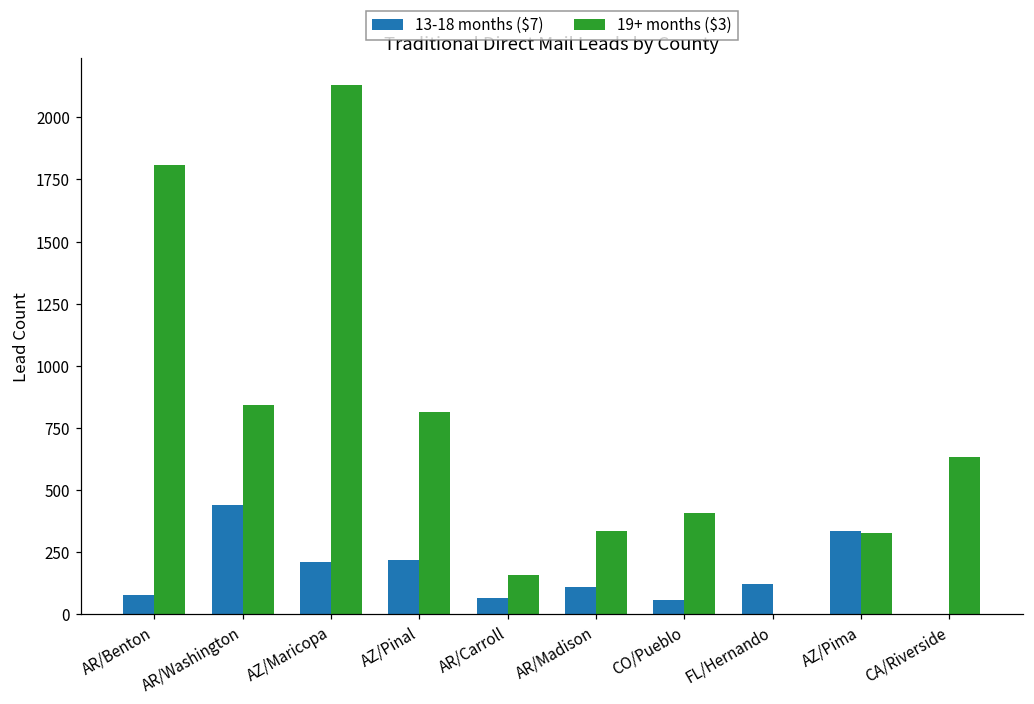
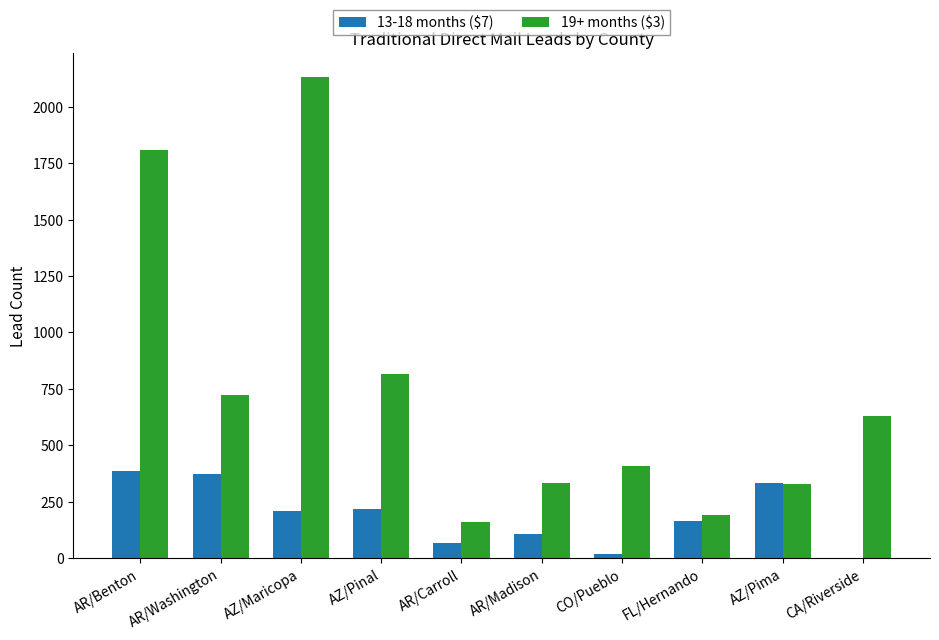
13-18 months ($7), AR/Benton: 80 -> 390
13-18 months ($7), AR/Washington: 440 -> 370
19+ months ($3), AR/Washington: 840 -> 720
13-18 months ($7), CO/Pueblo: 50 -> 20
13-18 months ($7), FL/Hernando: 120 -> 170
19+ months ($3), FL/Hernando: 0 -> 190
